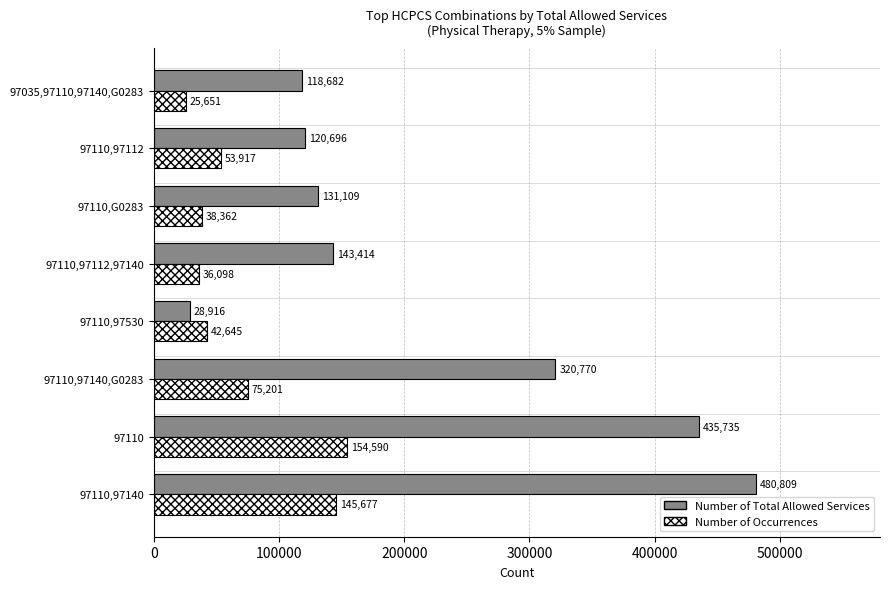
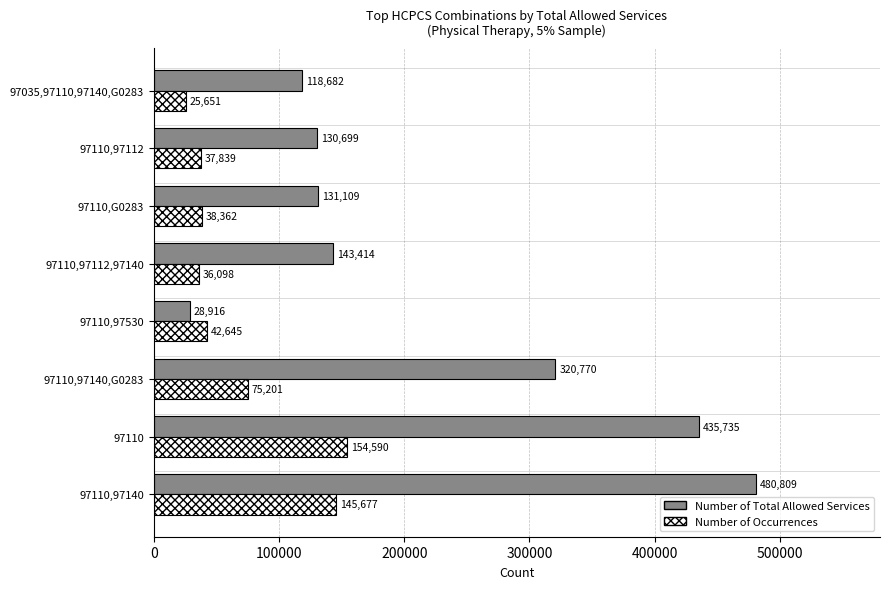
Number of Total Allowed Services, 97110,97112: 120,696 -> 130,699
Number of Occurrences, 97110,97112: 53,917 -> 37,839
